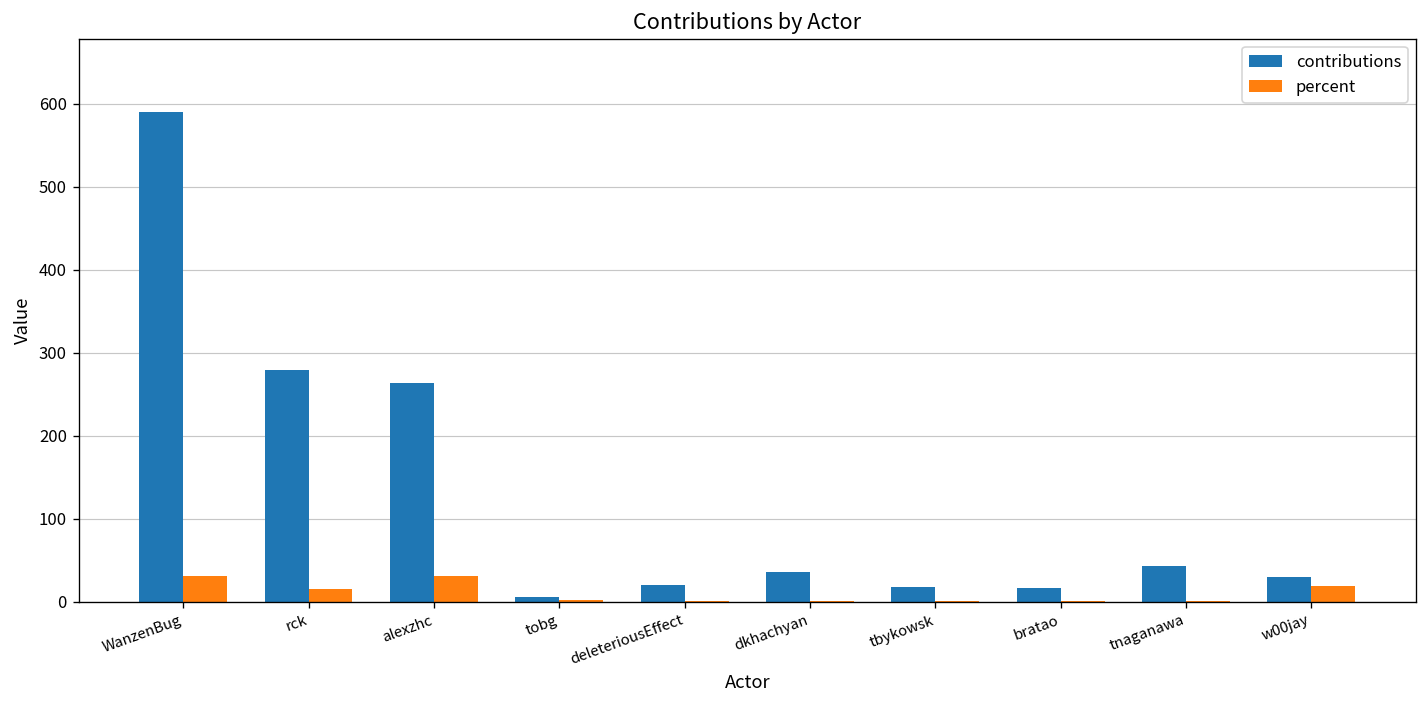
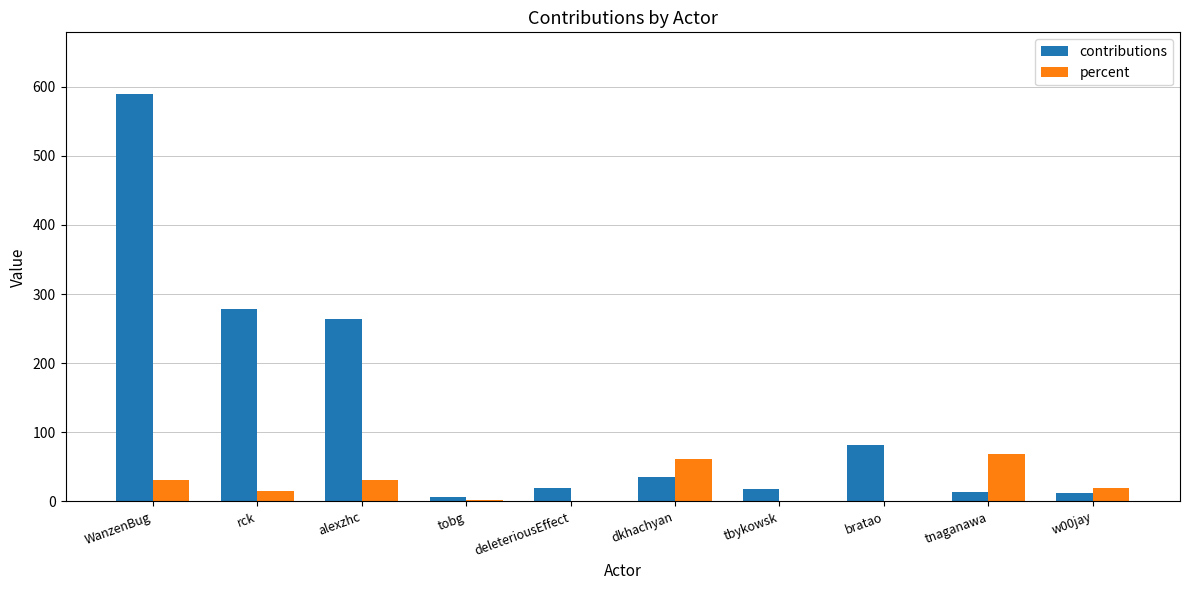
percent, dkhachyan: 0 -> 60
contributions, bratao: 20 -> 80
contributions, tnaganawa: 40 -> 10
percent, tnaganawa: 0 -> 70
contributions, w00jay: 30 -> 10
